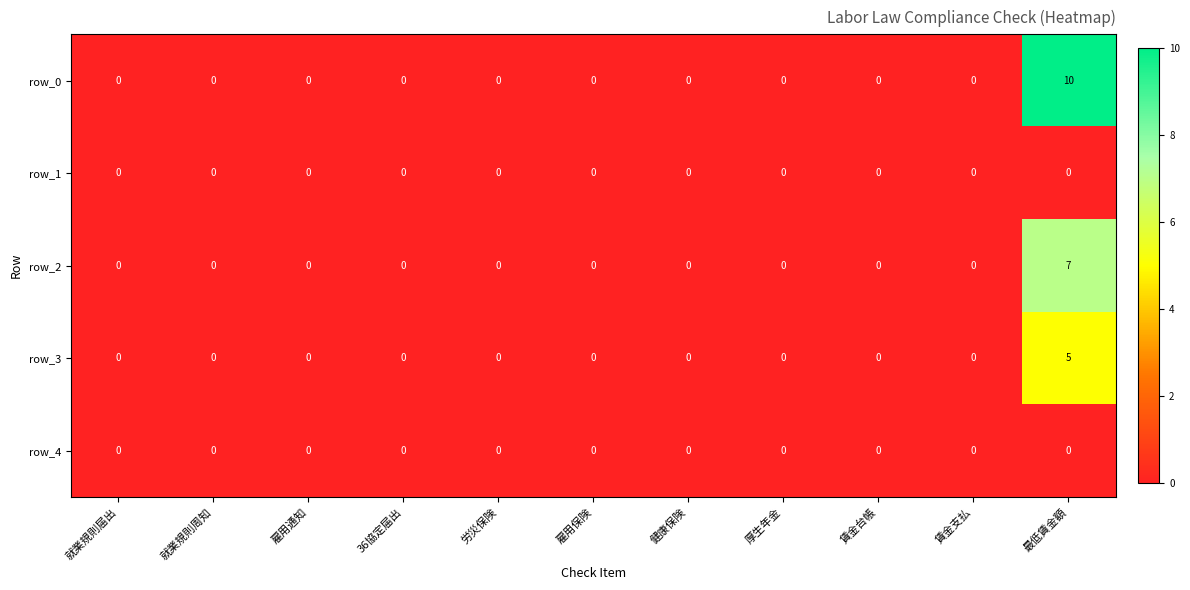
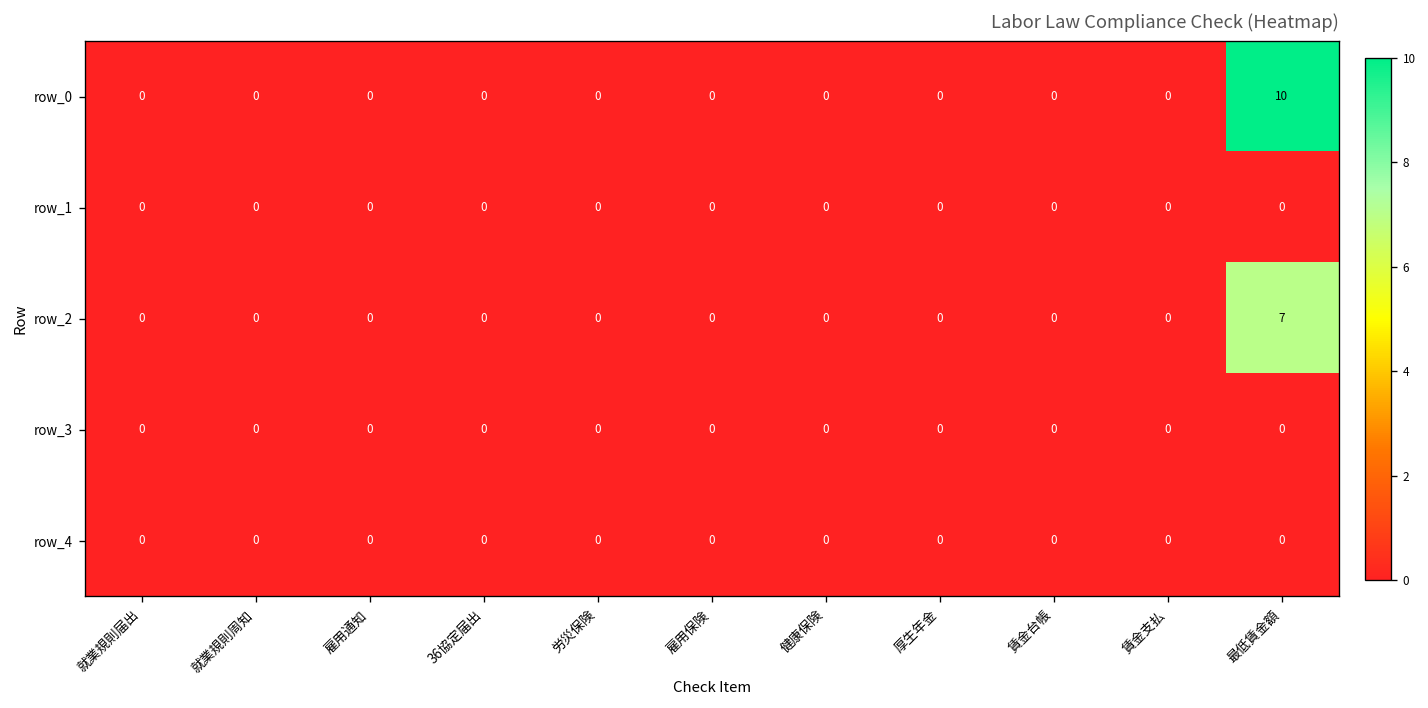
row_3, 最低賃金額: 5 -> 0
